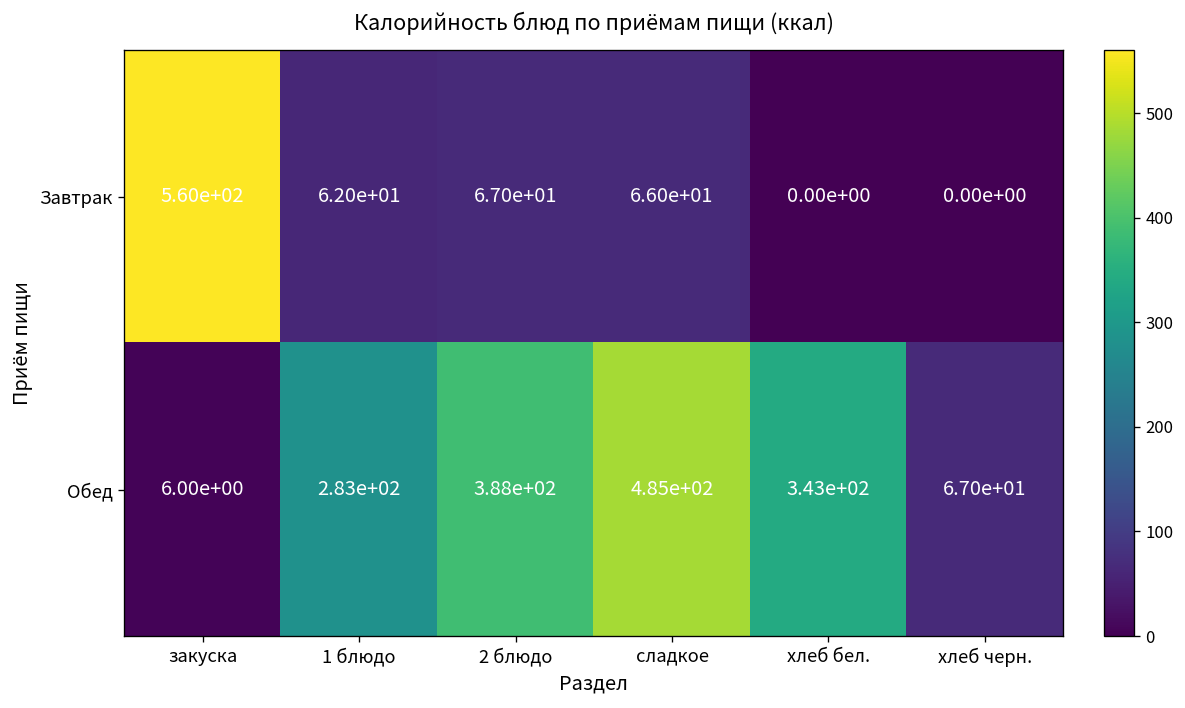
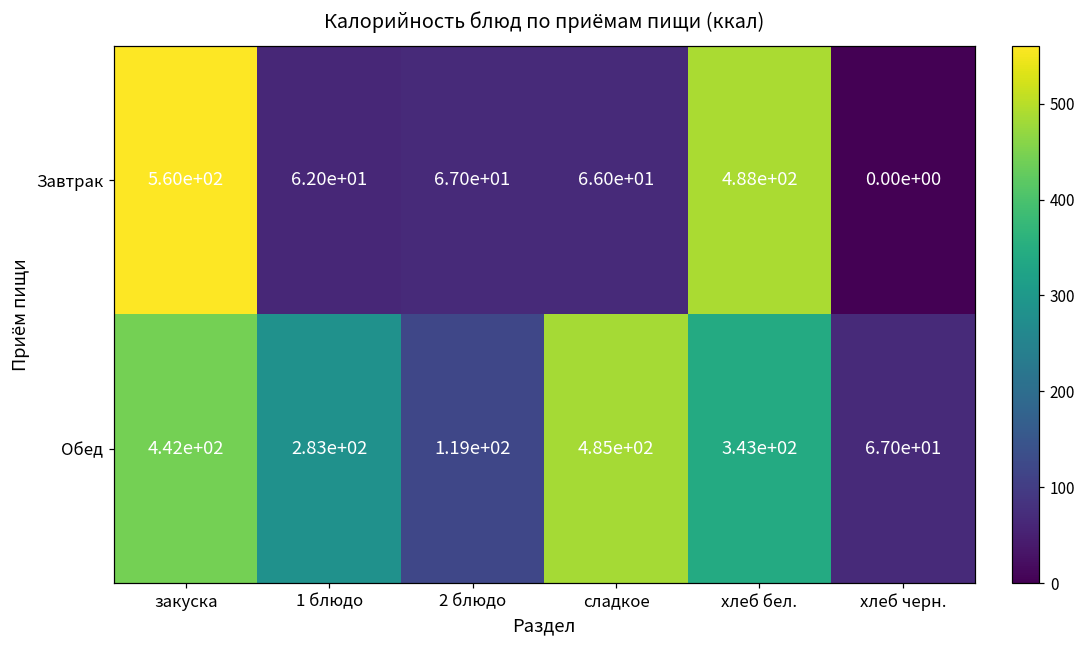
Завтрак, хлеб бел.: 0.00e+00 -> 4.88e+02
Обед, закуска: 6.00e+00 -> 4.42e+02
Обед, 2 блюдо: 3.88e+02 -> 1.19e+02
